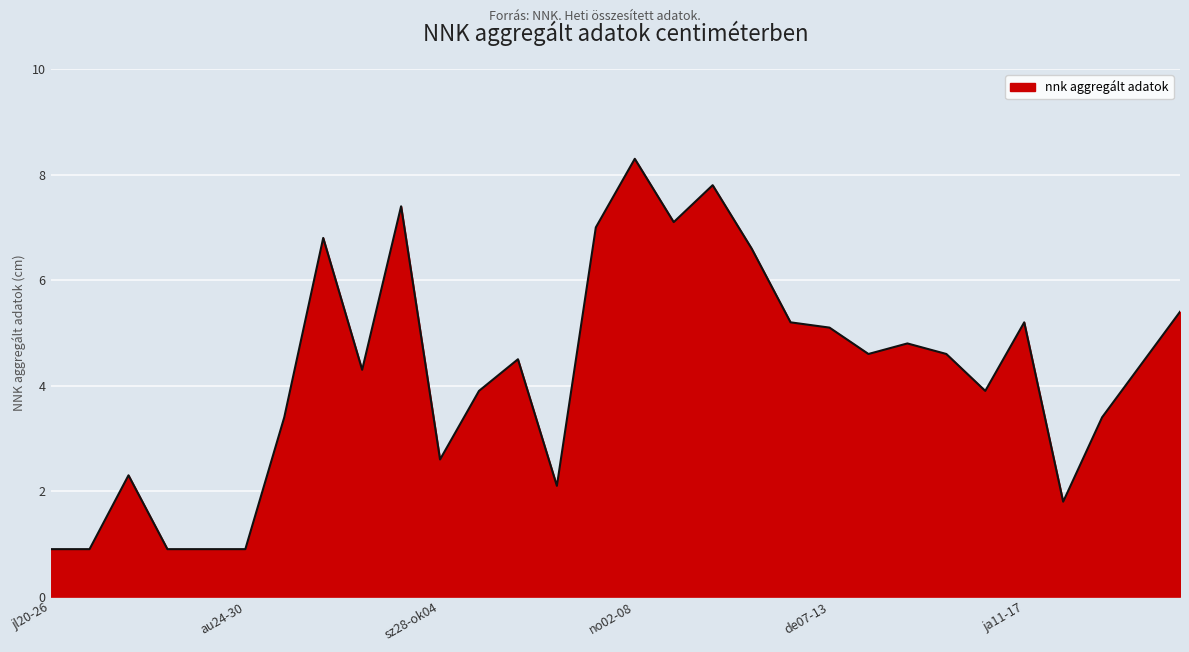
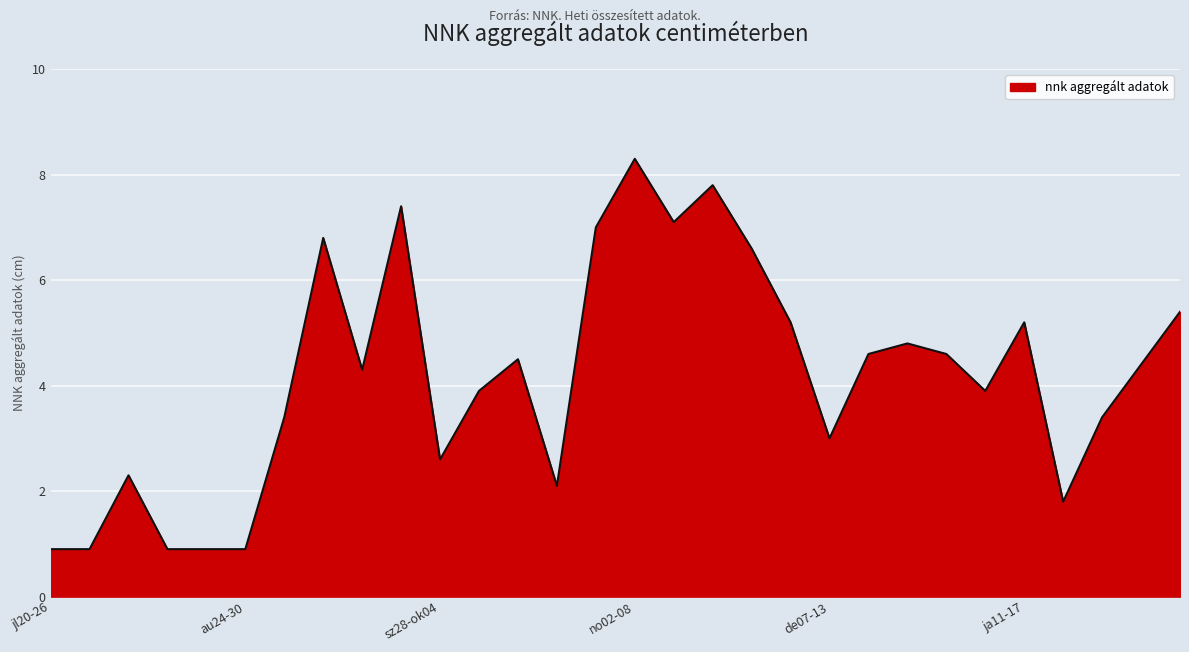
de07-13: 5.1 -> 3.0
